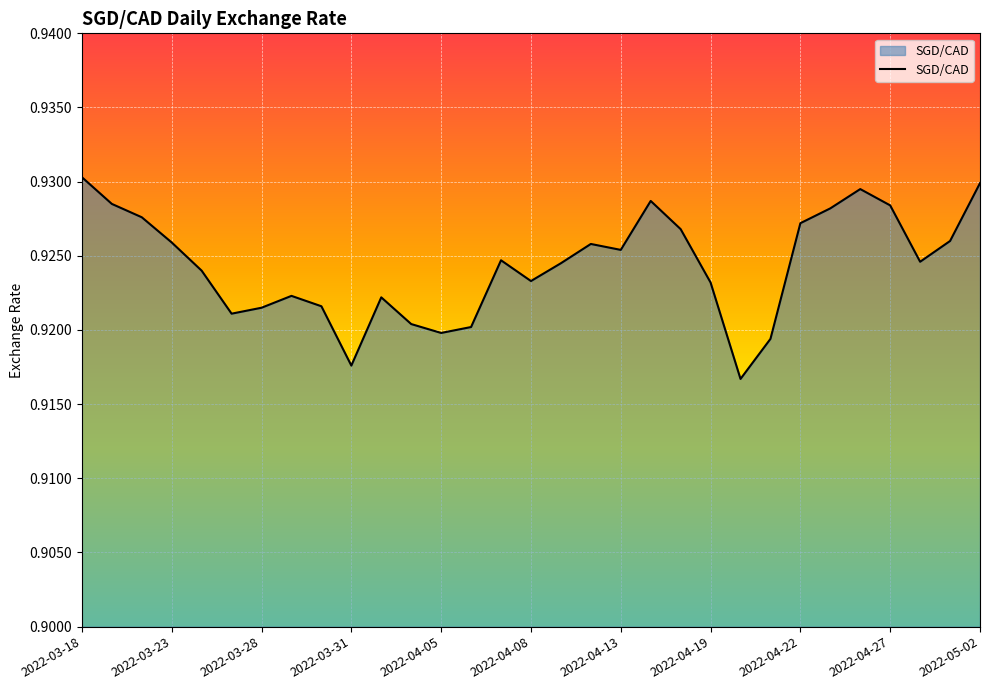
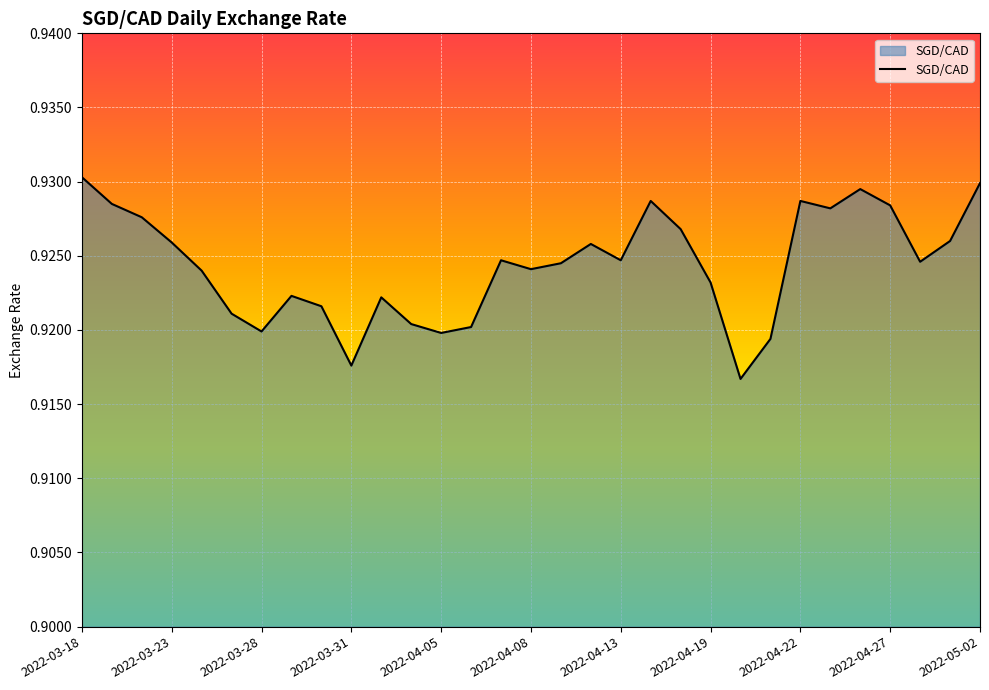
2022-03-28: 0.9215 -> 0.9199
2022-04-08: 0.9233 -> 0.9241
2022-04-13: 0.9254 -> 0.9247
2022-04-22: 0.9272 -> 0.9287
